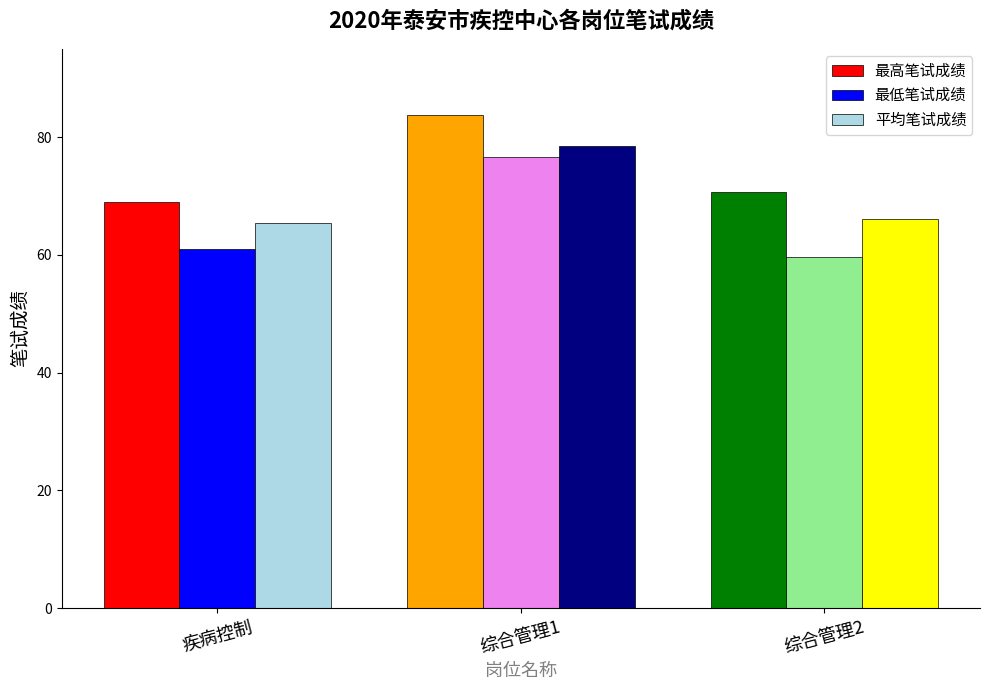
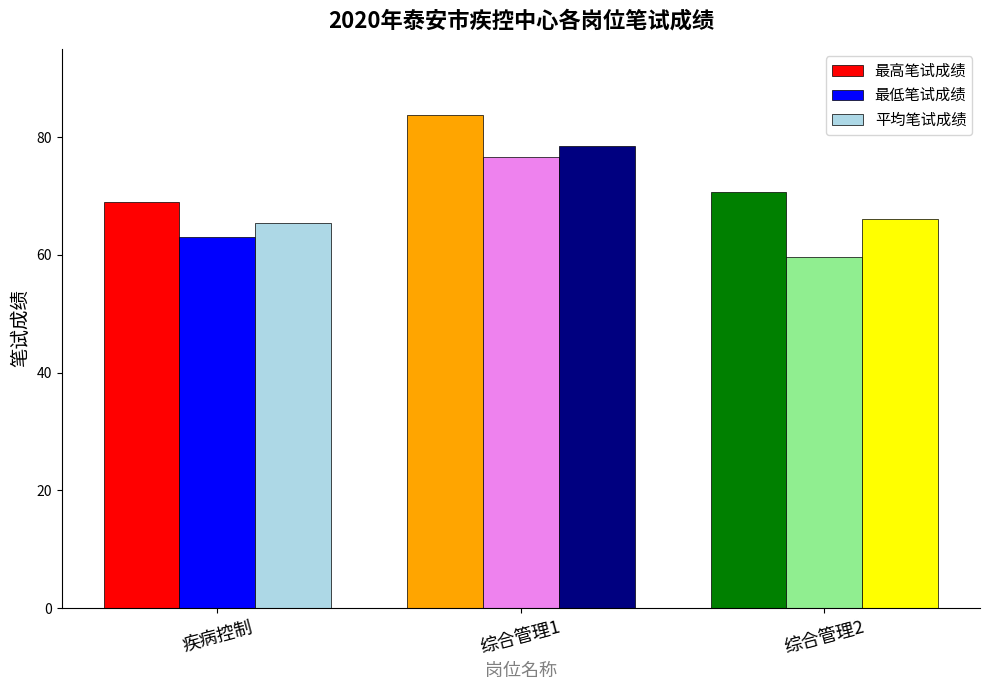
疾病控制: 61 -> 63
